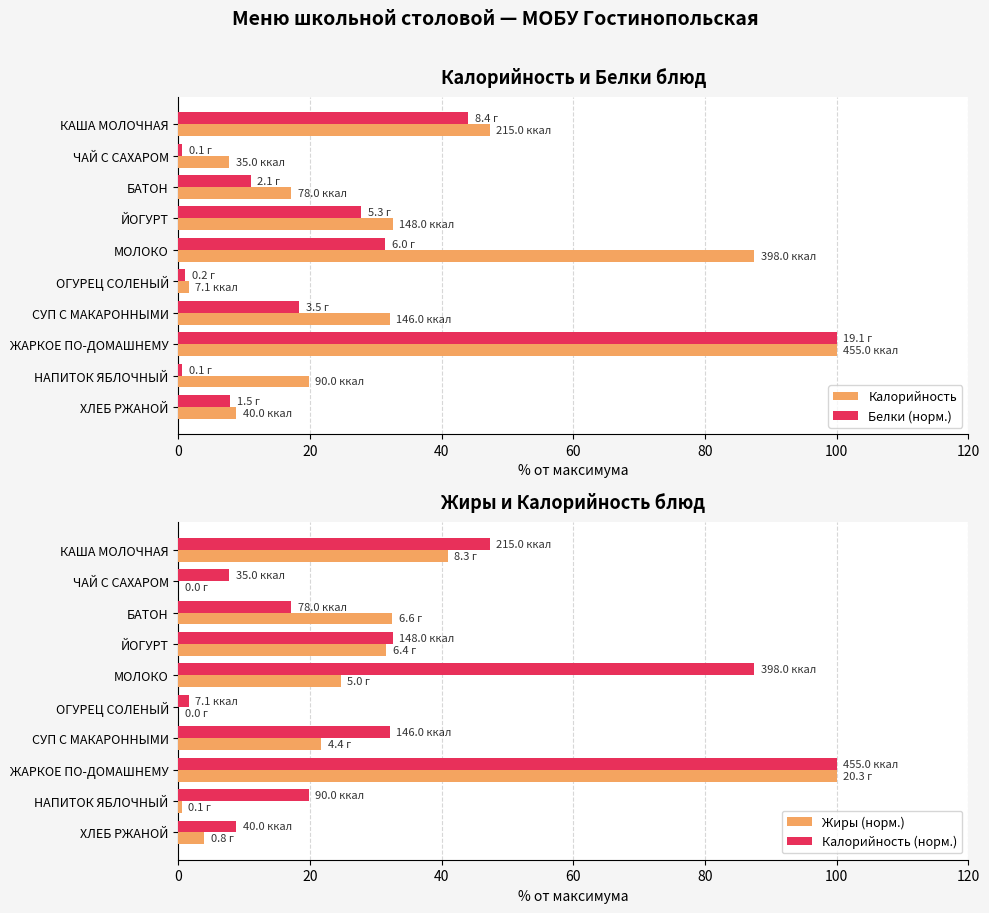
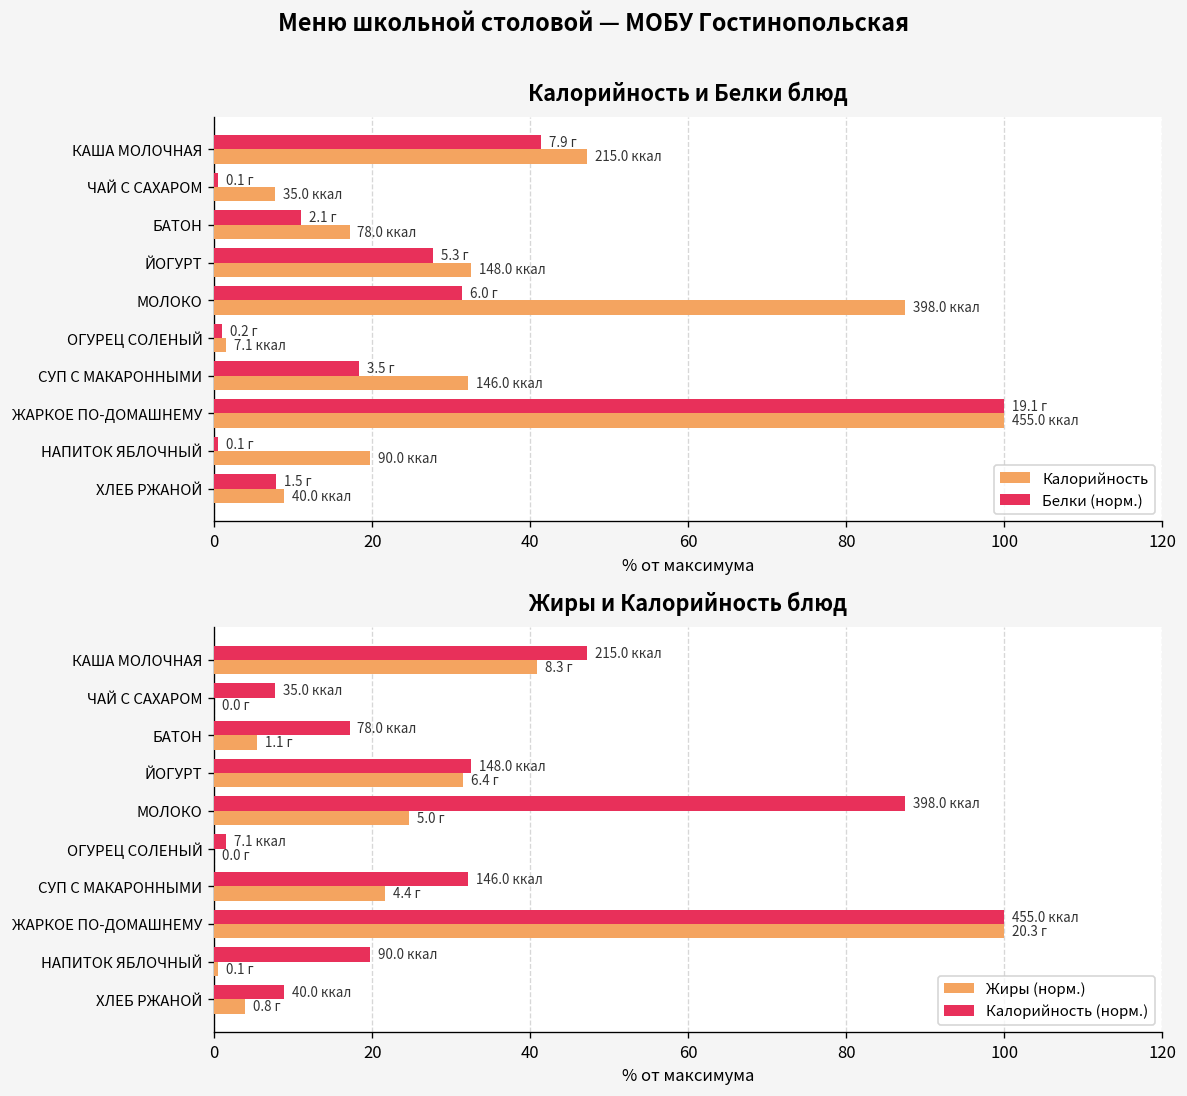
Калорийность и Белки блюд, Белки (норм.), КАША МОЛОЧНАЯ: 8.4 -> 7.9
Жиры и Калорийность блюд, Жиры (норм.), БАТОН: 6.6 -> 1.1
